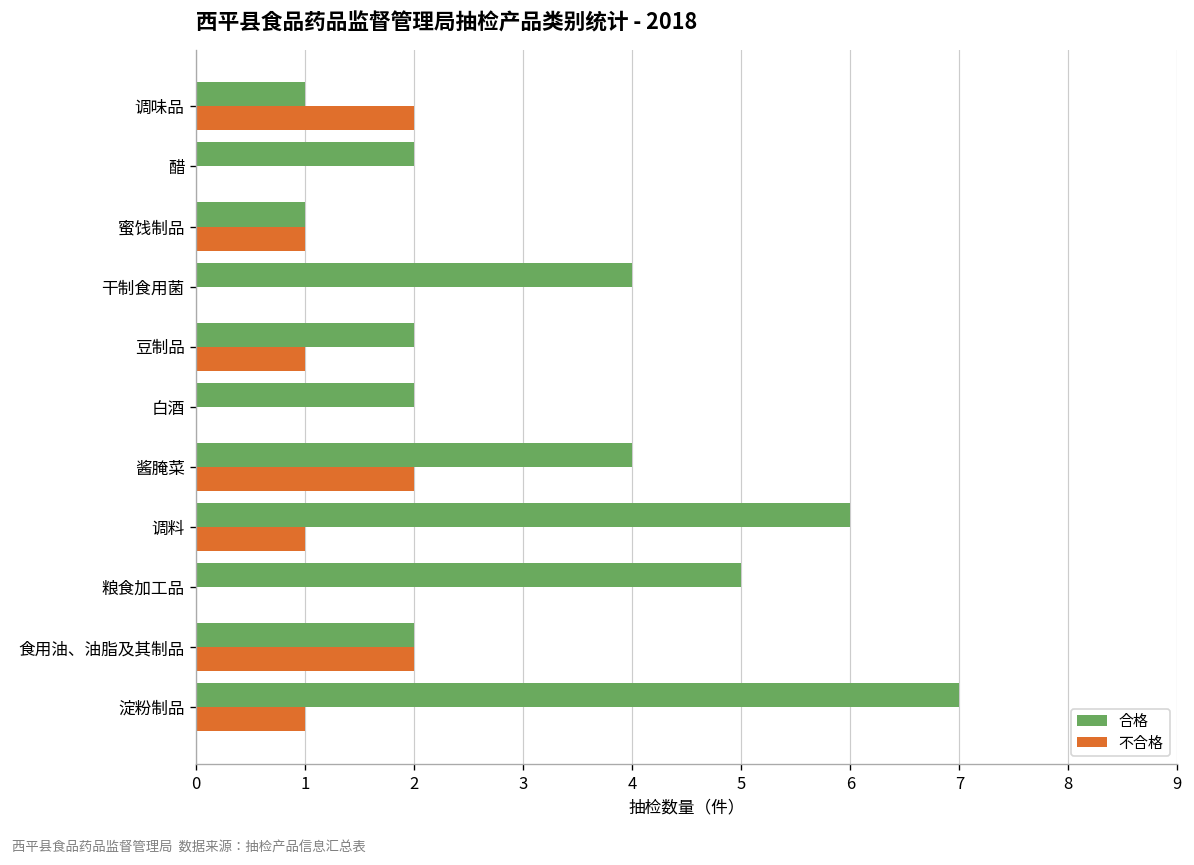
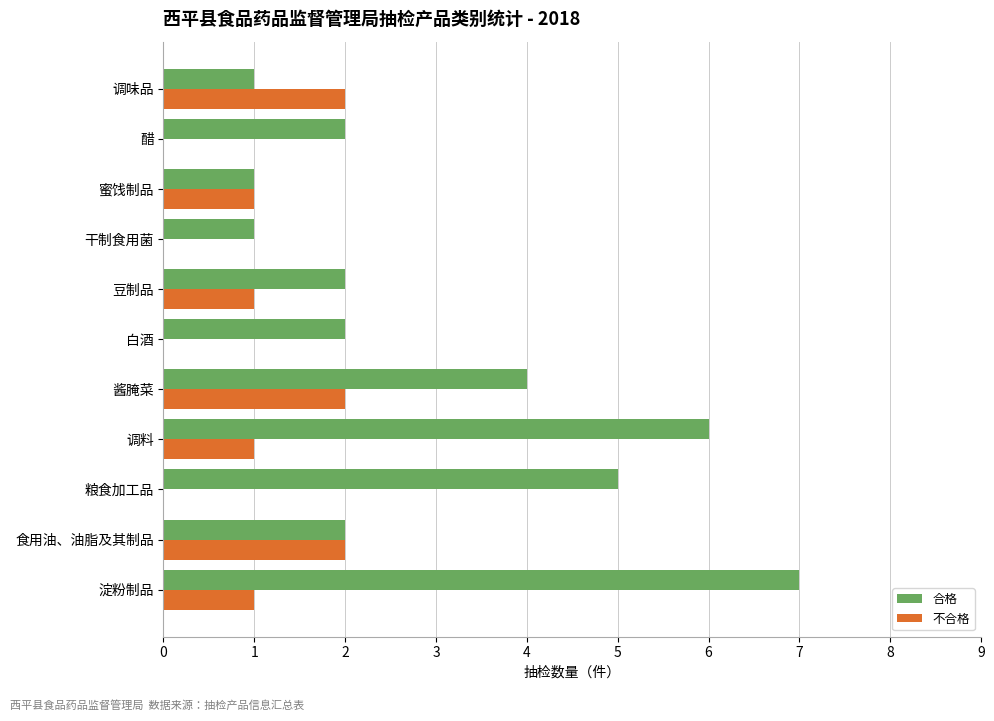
合格, 干制食用菌: 4 -> 1
